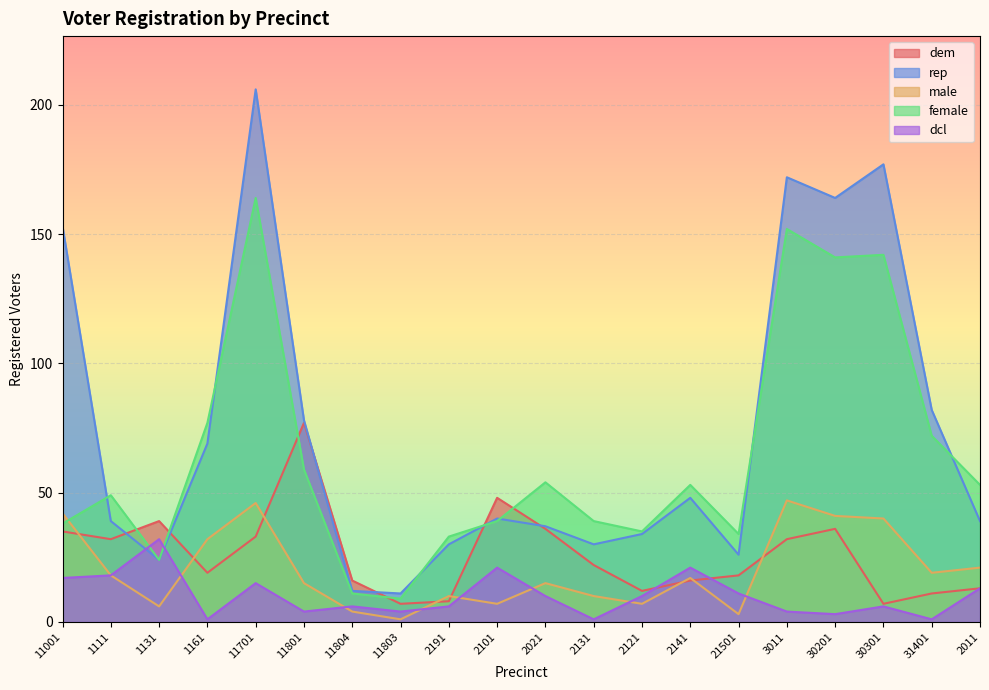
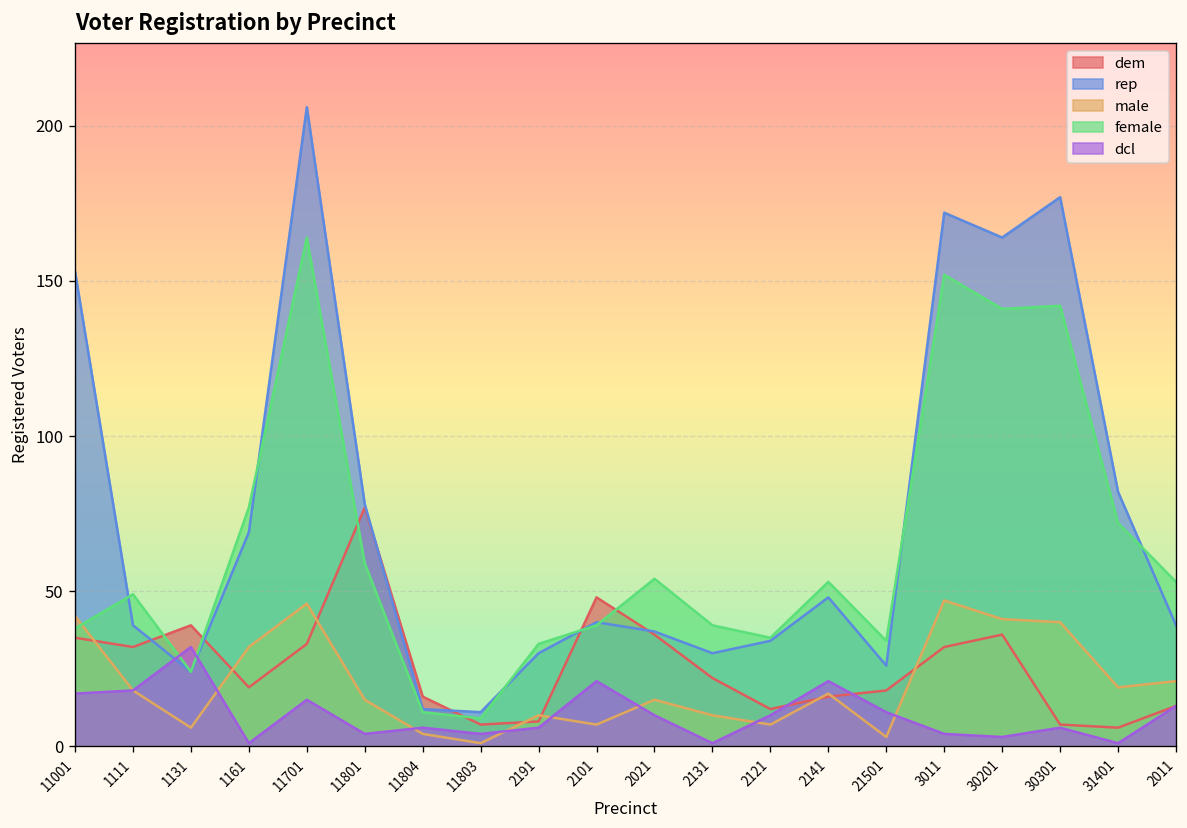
dem, 31401: 11 -> 6
